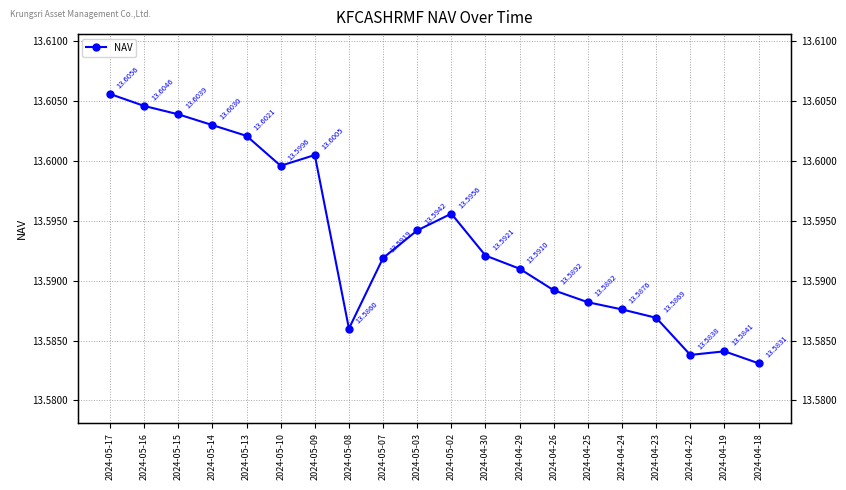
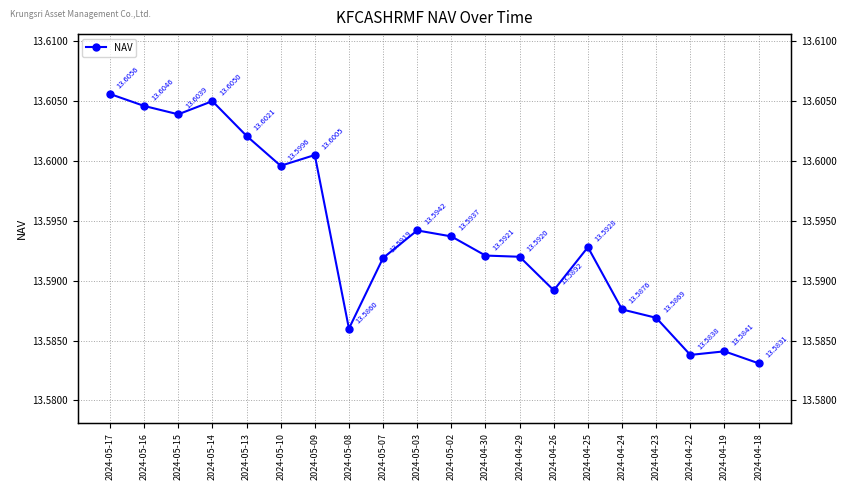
2024-05-14: 13.6030 -> 13.6050
2024-05-02: 13.5956 -> 13.5937
2024-04-29: 13.5910 -> 13.5920
2024-04-25: 13.5882 -> 13.5928
